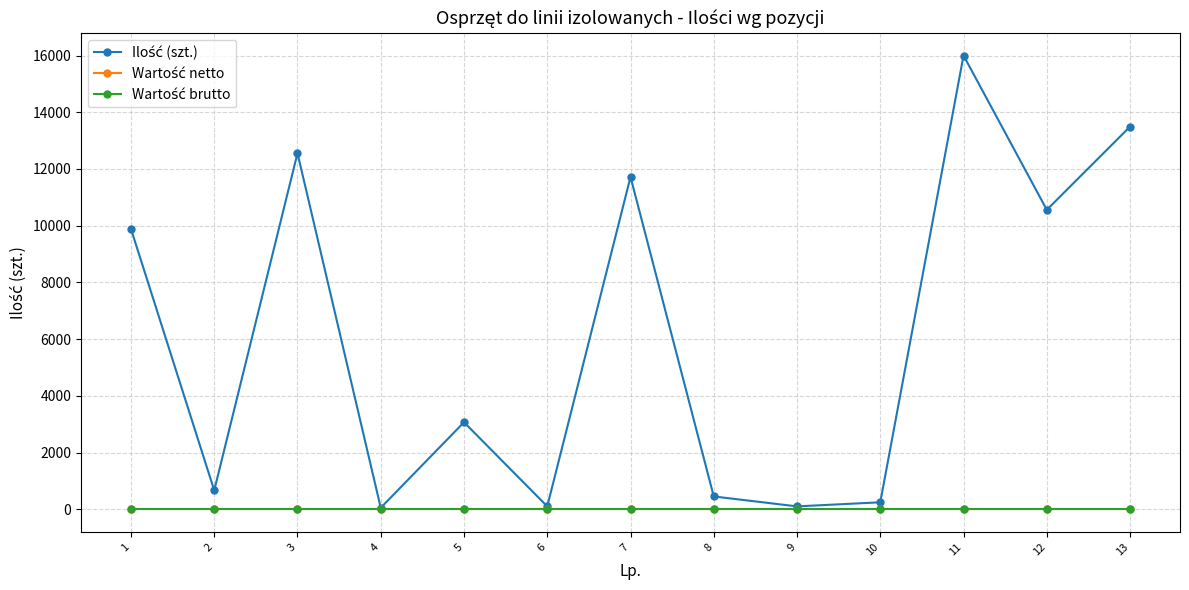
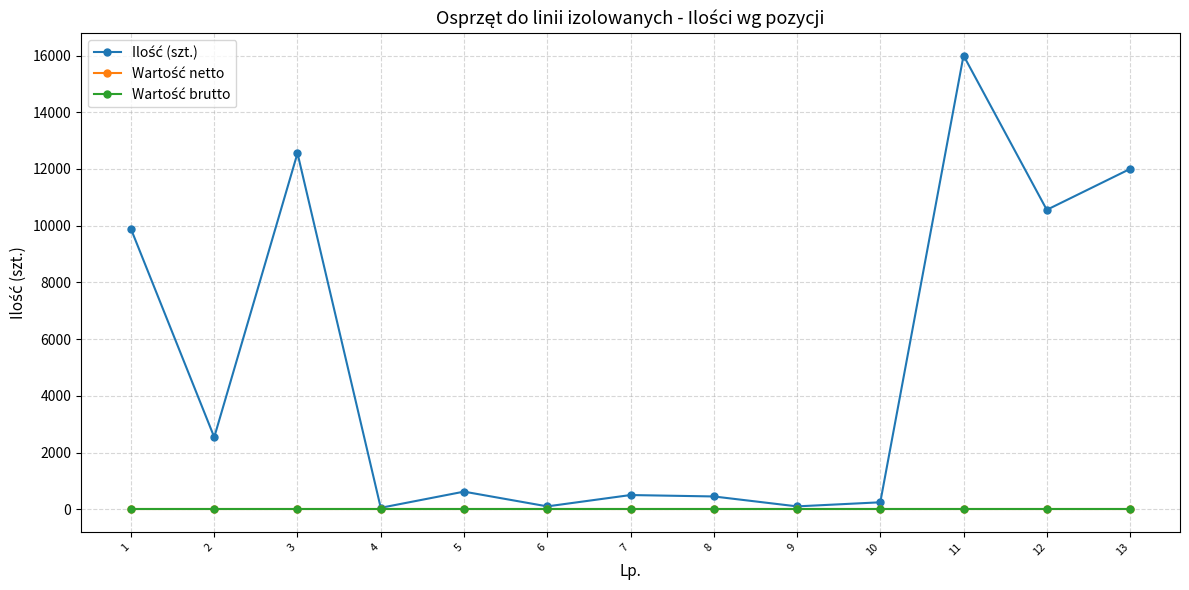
Ilość (szt.), 2: 700 -> 2500
Ilość (szt.), 5: 3100 -> 600
Ilość (szt.), 7: 11700 -> 500
Ilość (szt.), 13: 13500 -> 12000
